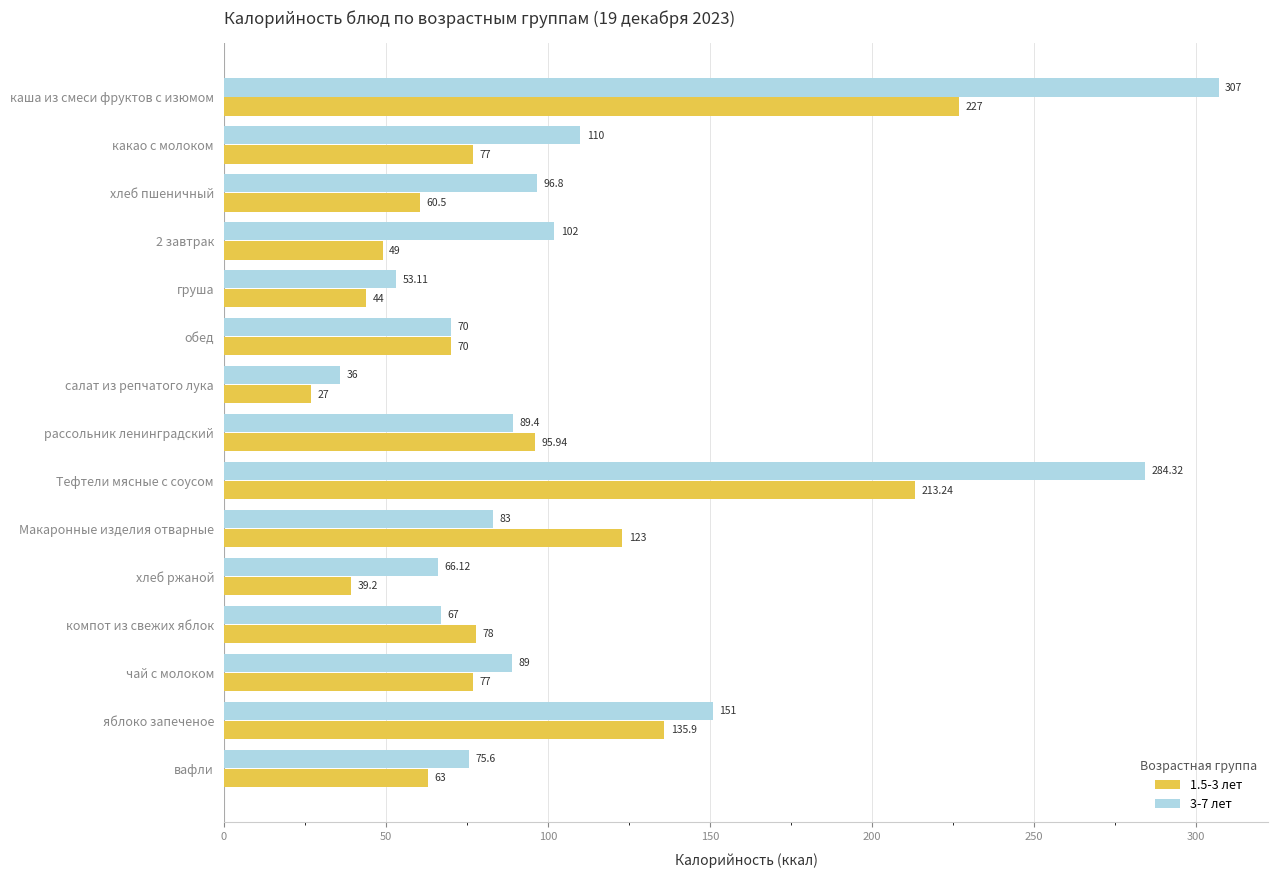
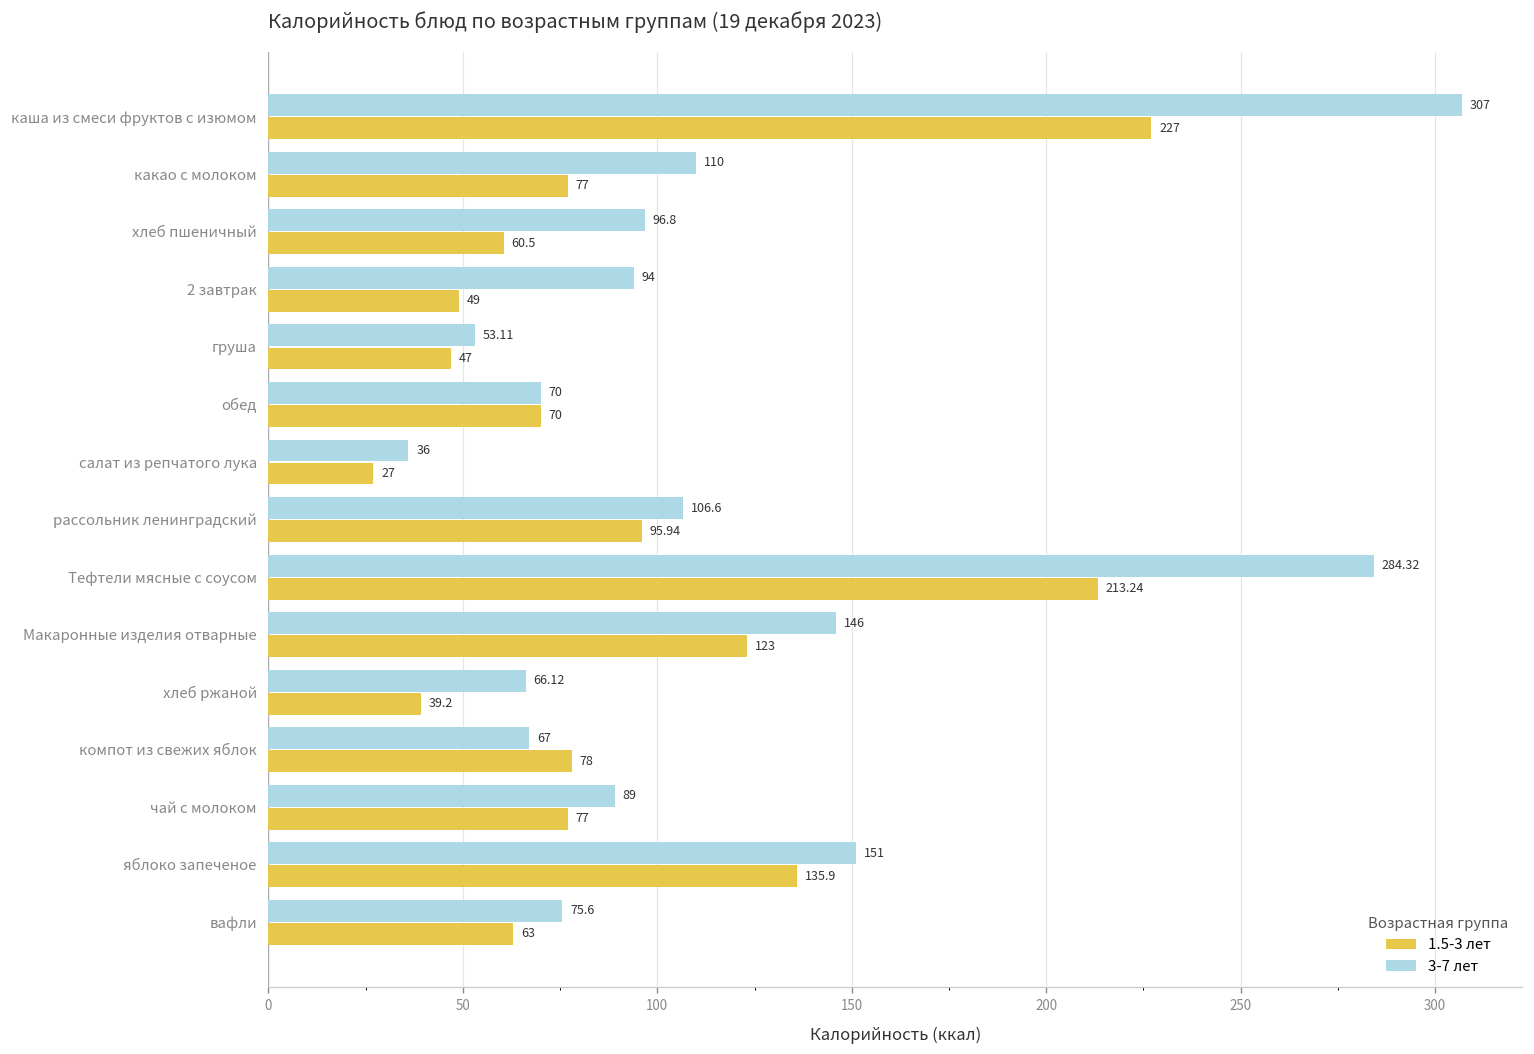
3-7 лет, 2 завтрак: 102 -> 94
1.5-3 лет, груша: 44 -> 47
3-7 лет, рассольник ленинградский: 89.4 -> 106.6
3-7 лет, Макаронные изделия отварные: 83 -> 146
